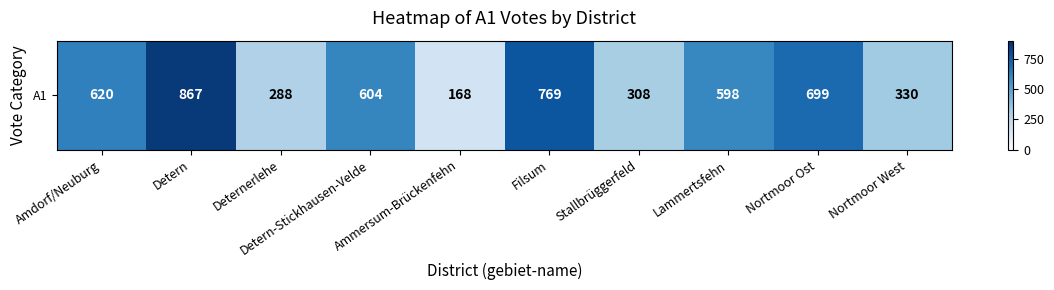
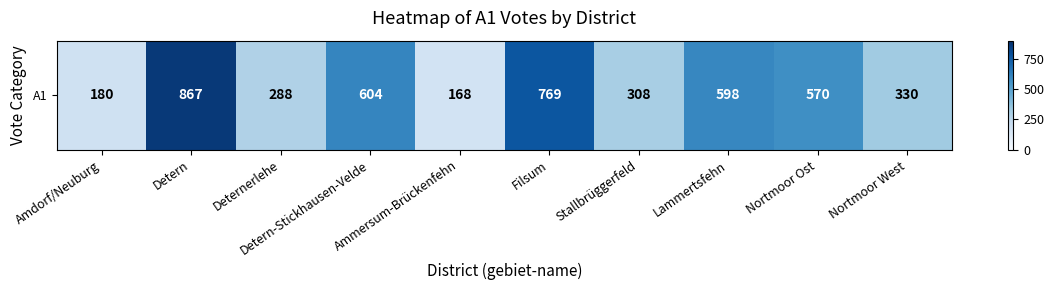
A1, Amdorf/Neuburg: 620 -> 180
A1, Nortmoor Ost: 699 -> 570
